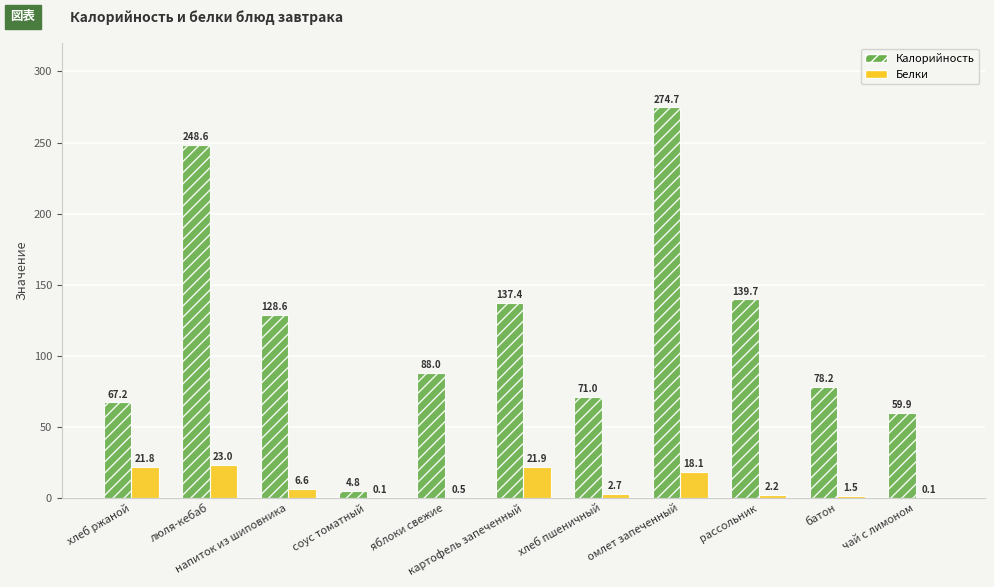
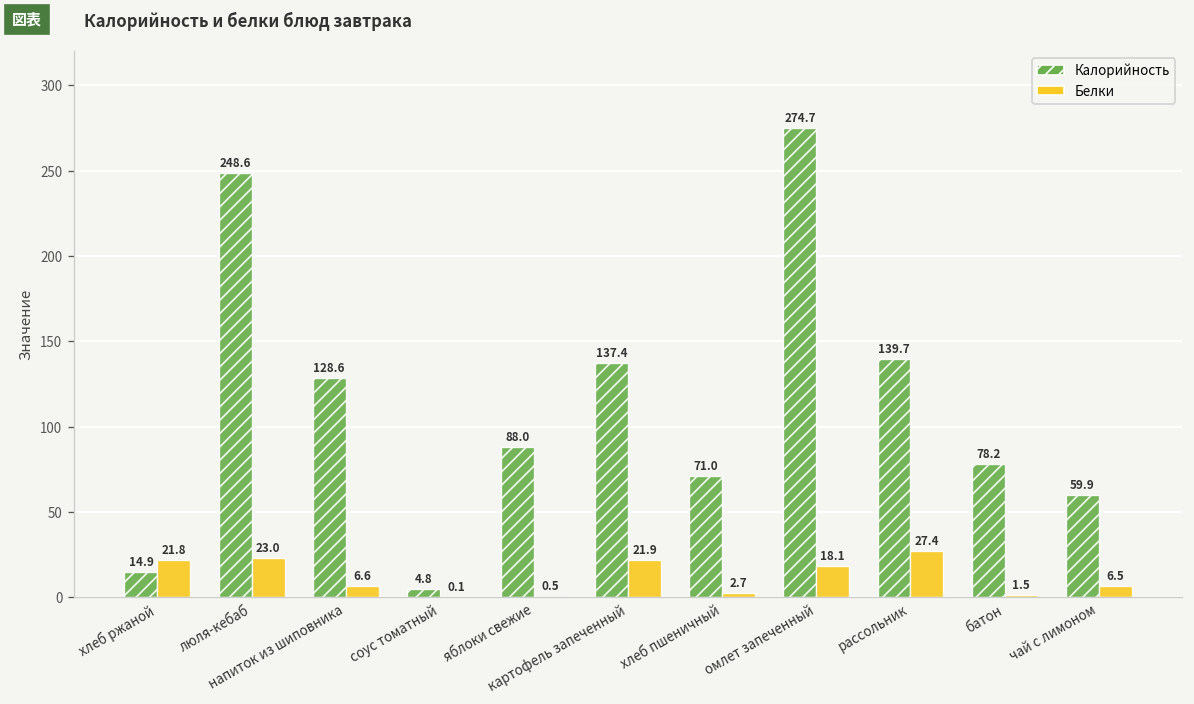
Калорийность, хлеб ржаной: 67.2 -> 14.9
Белки, рассольник: 2.2 -> 27.4
Белки, чай с лимоном: 0.1 -> 6.5
